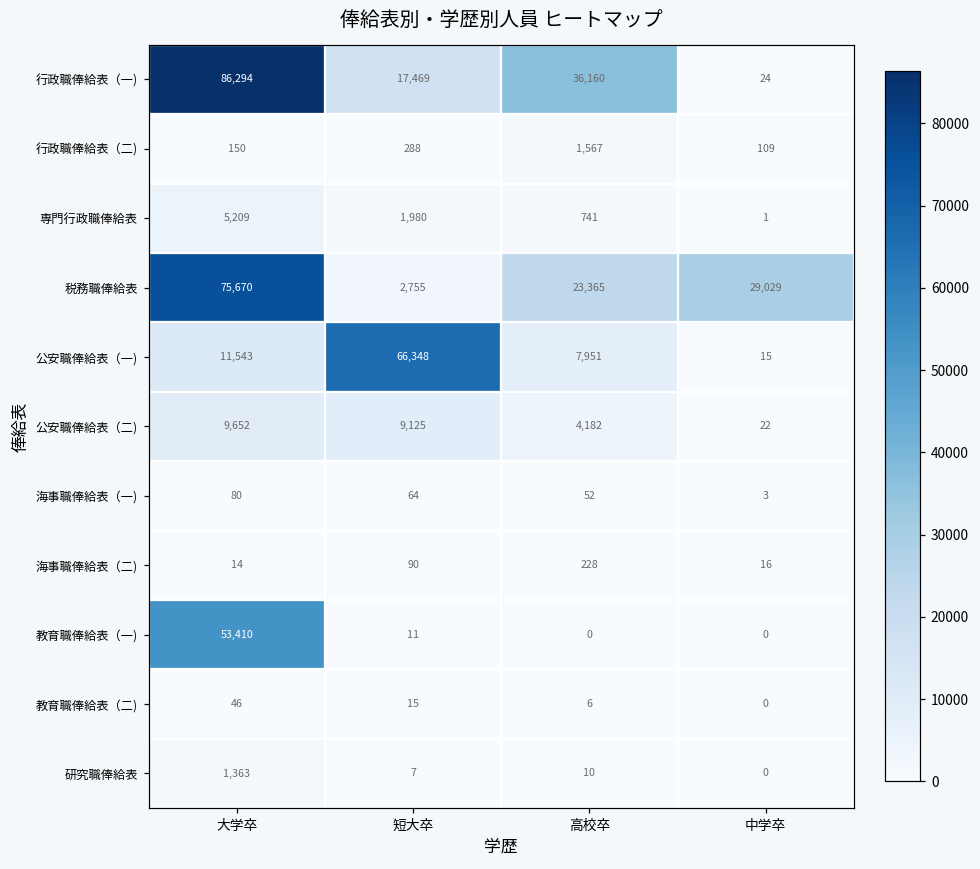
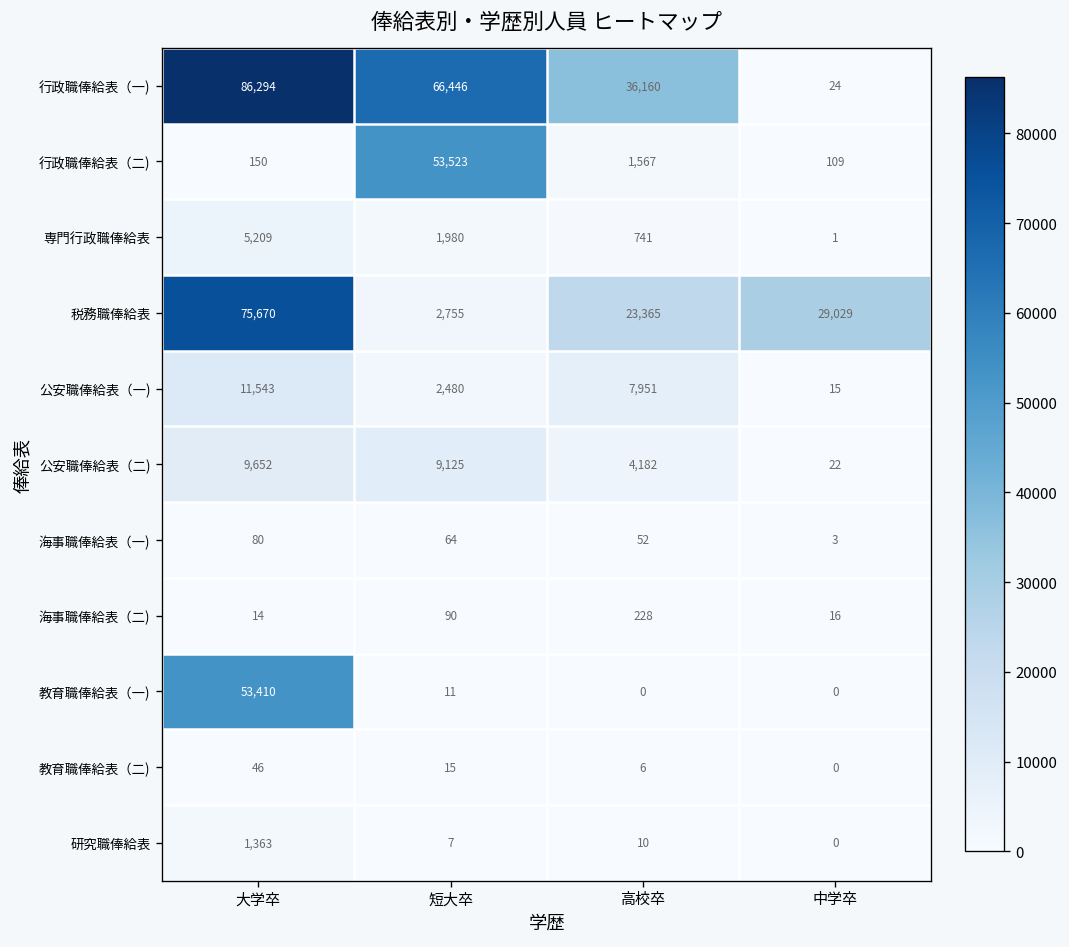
行政職俸給表（一), 短大卒: 17,469 -> 66,446
行政職俸給表（二), 短大卒: 288 -> 53,523
公安職俸給表（一), 短大卒: 66,348 -> 2,480
